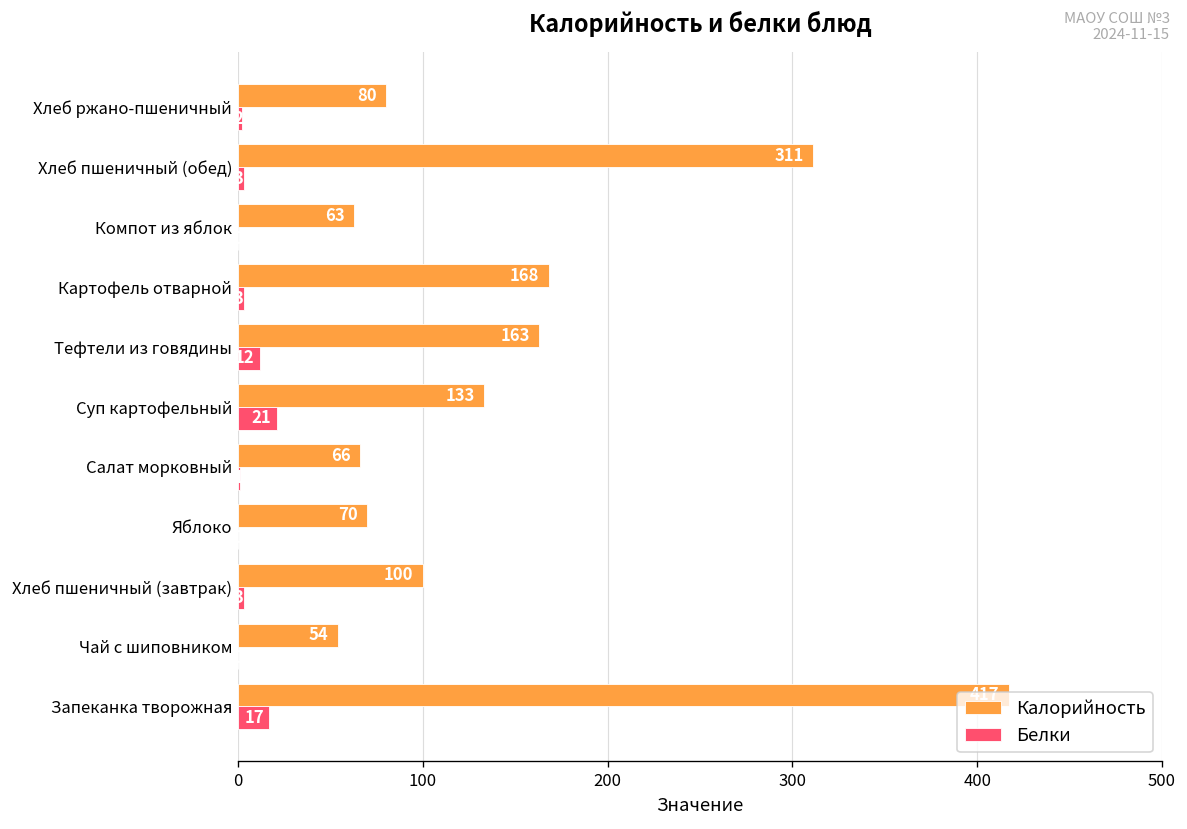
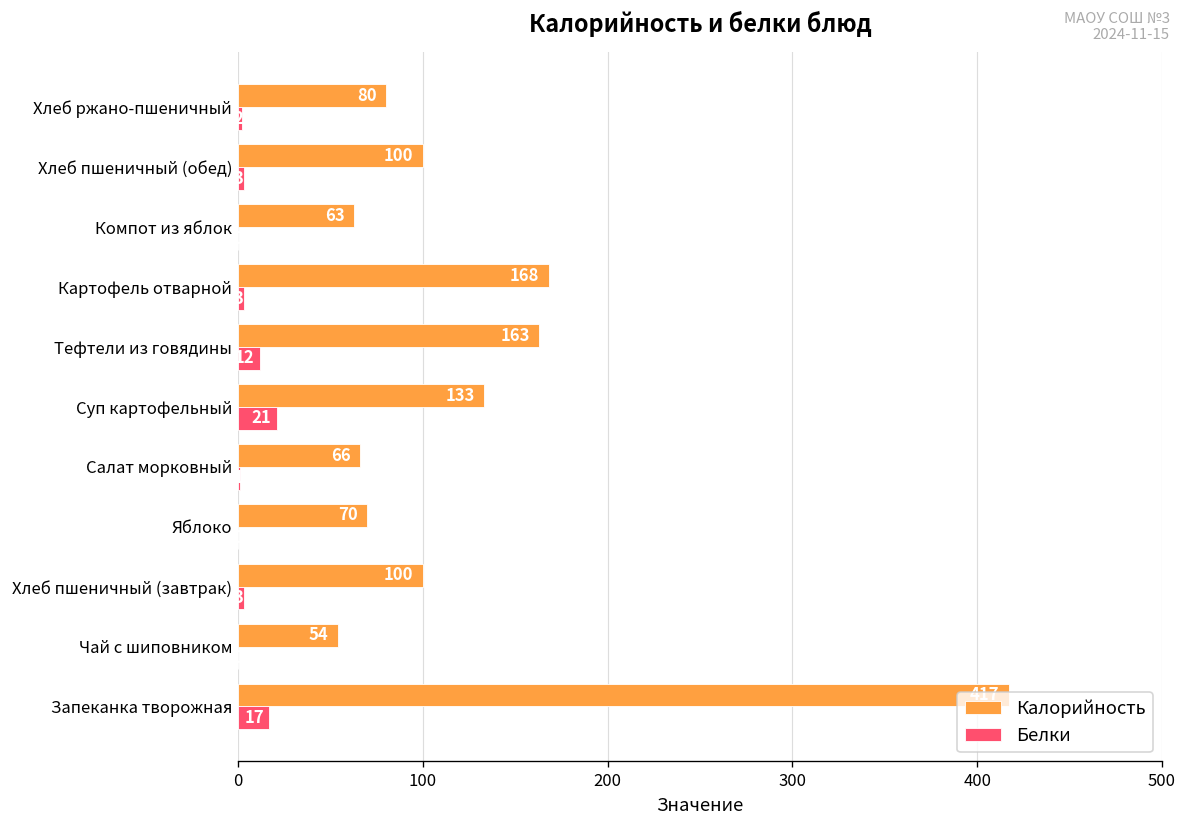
Калорийность, Хлеб пшеничный (обед): 311 -> 100
